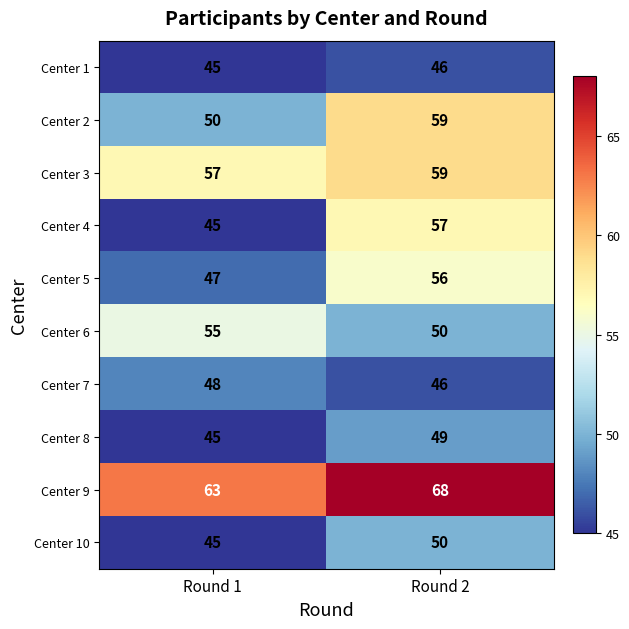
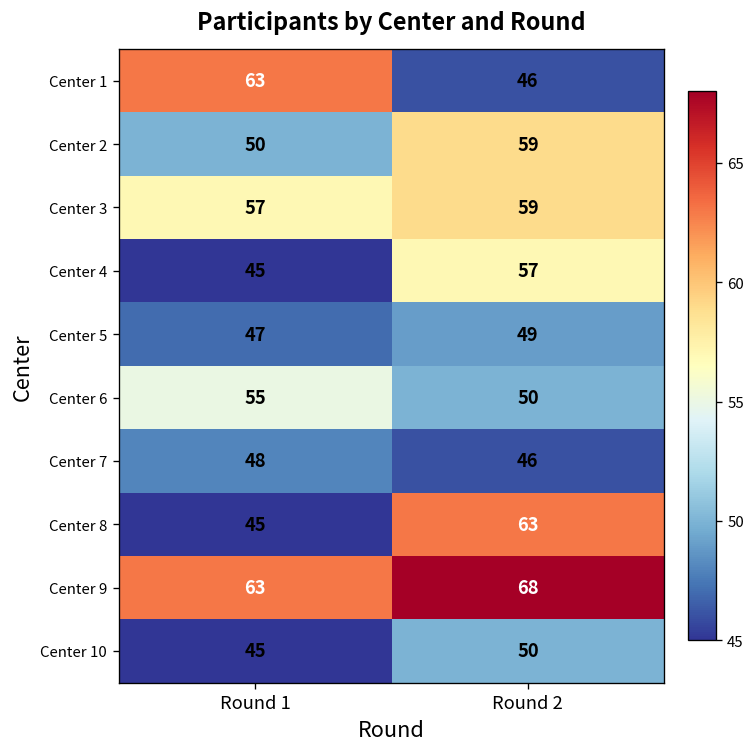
Center 1, Round 1: 45 -> 63
Center 5, Round 2: 56 -> 49
Center 8, Round 2: 49 -> 63
